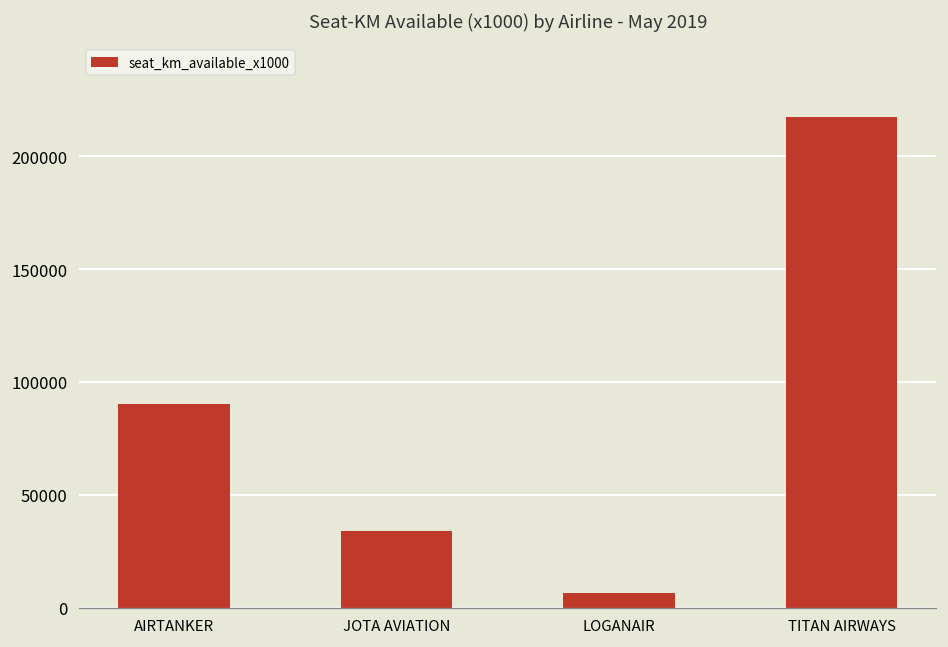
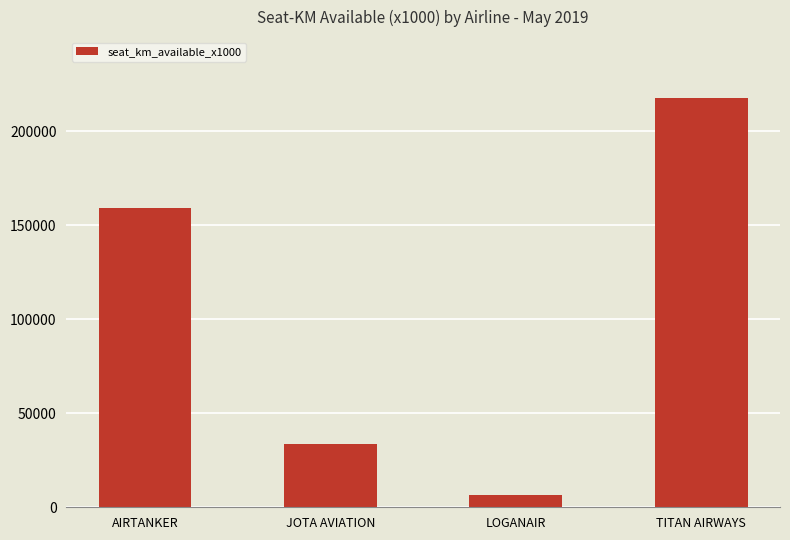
AIRTANKER: 90000 -> 159000
